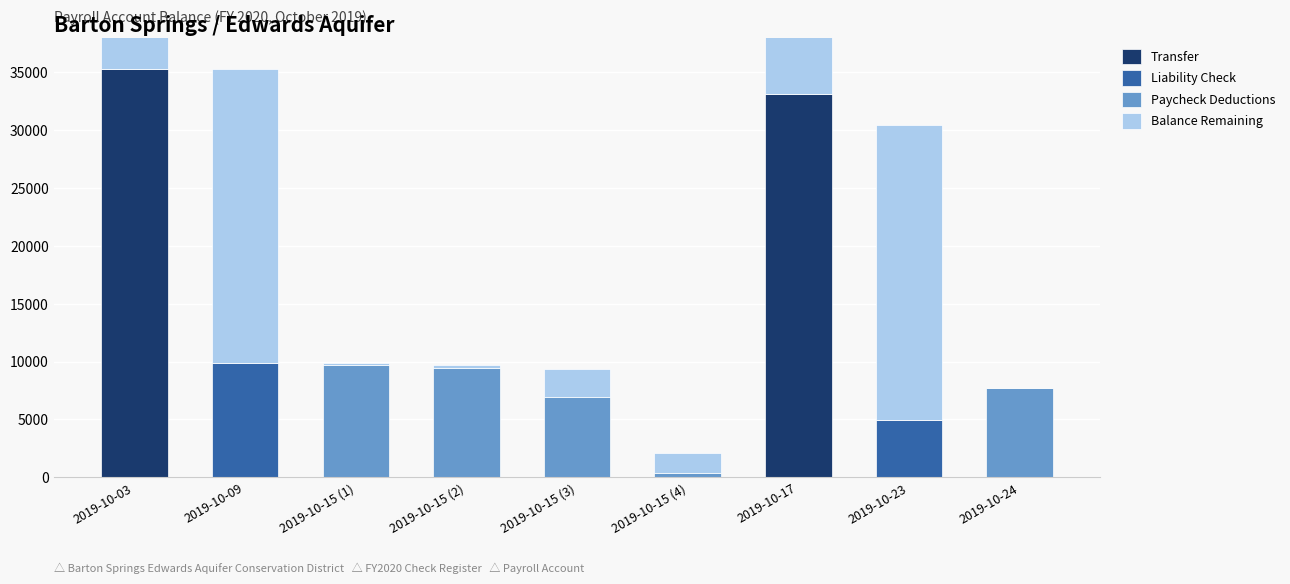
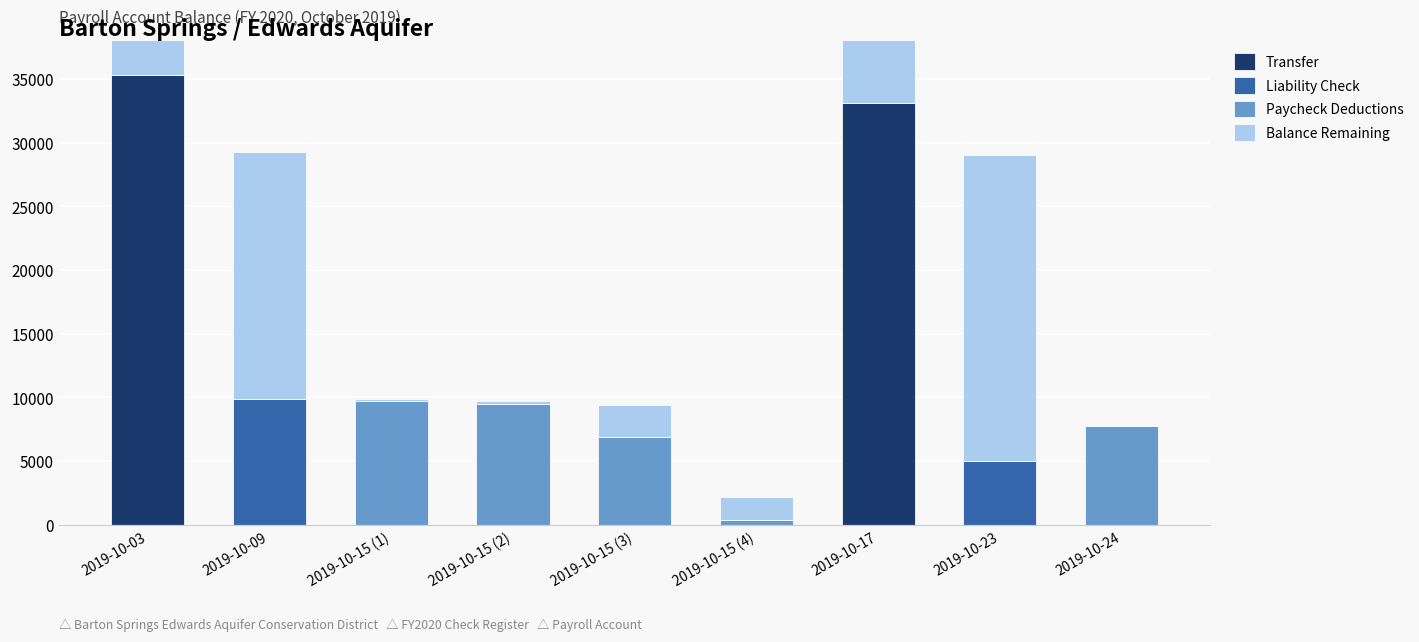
Balance Remaining, 2019-10-09: 25400 -> 19400
Balance Remaining, 2019-10-23: 25400 -> 24100
